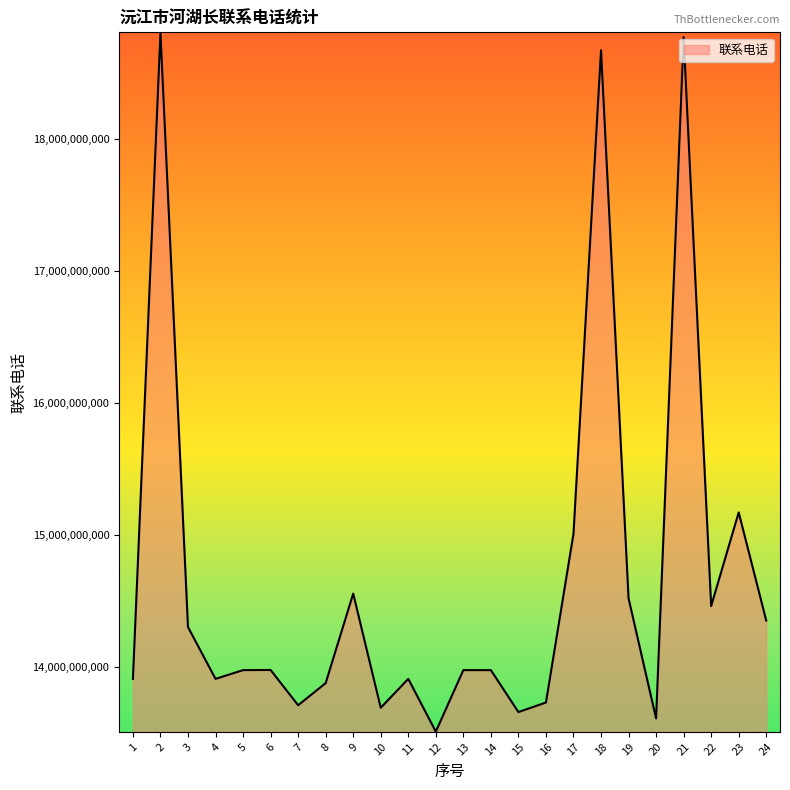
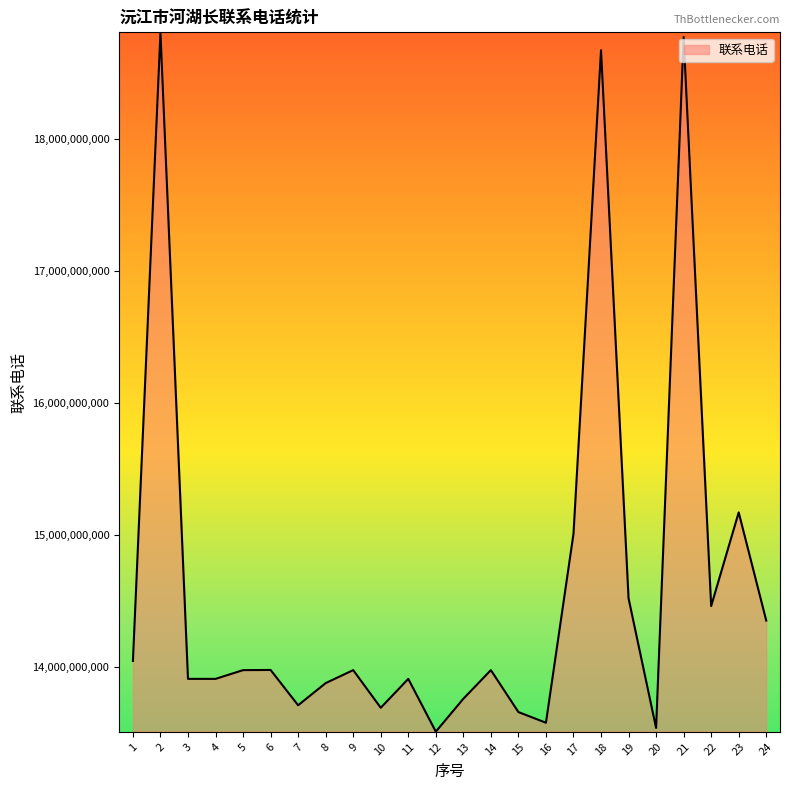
1: 13,910,000,000 -> 14,040,000,000
3: 14,300,000,000 -> 13,910,000,000
9: 14,550,000,000 -> 13,970,000,000
13: 13,970,000,000 -> 13,760,000,000
16: 13,730,000,000 -> 13,570,000,000
20: 13,610,000,000 -> 13,540,000,000
